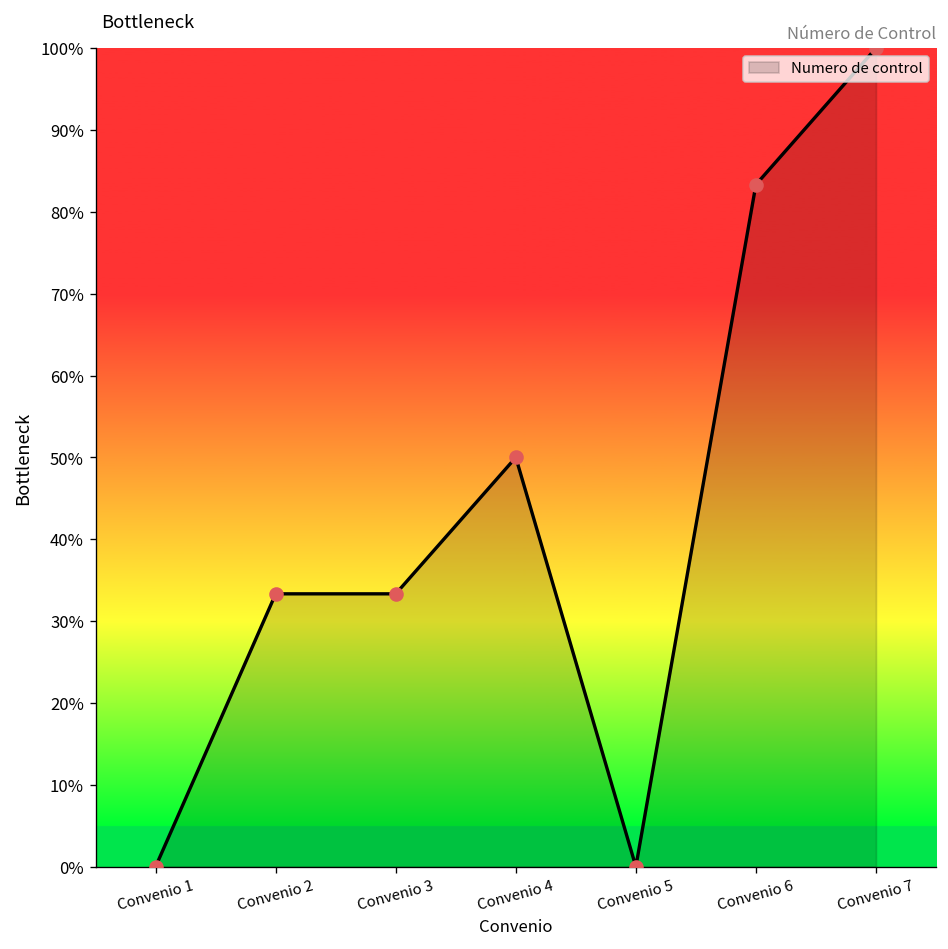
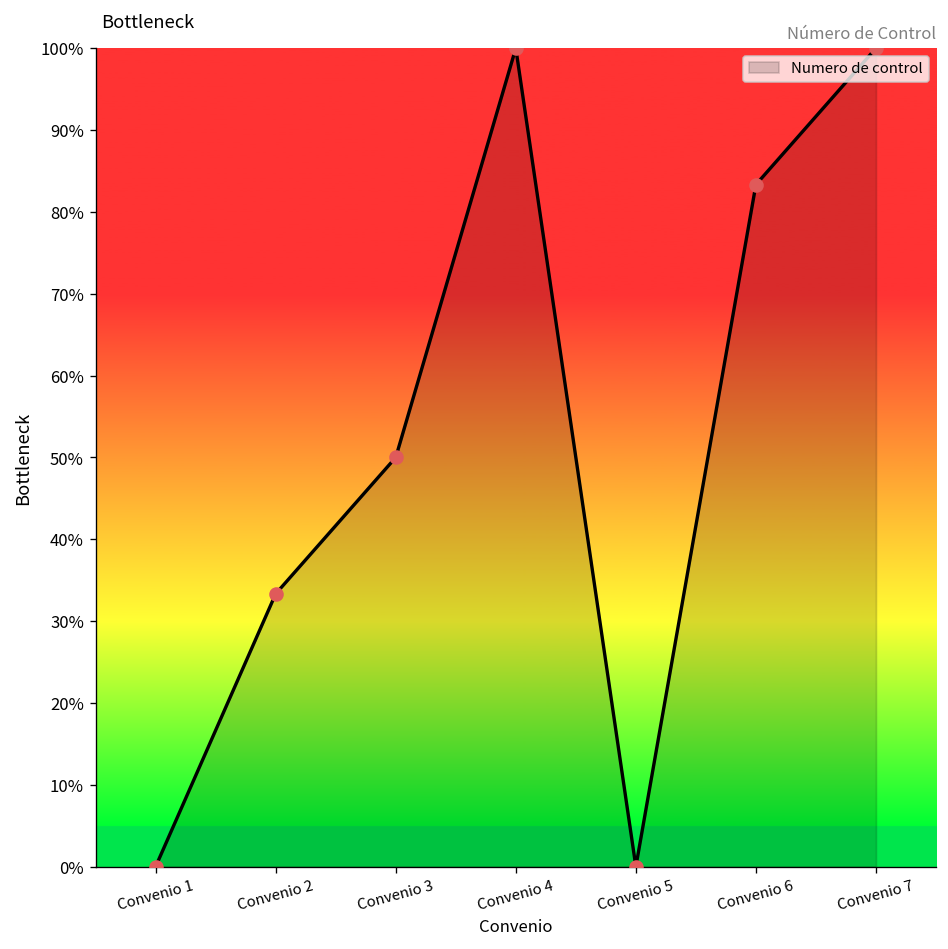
Convenio 3: 33% -> 50%
Convenio 4: 50% -> 100%
